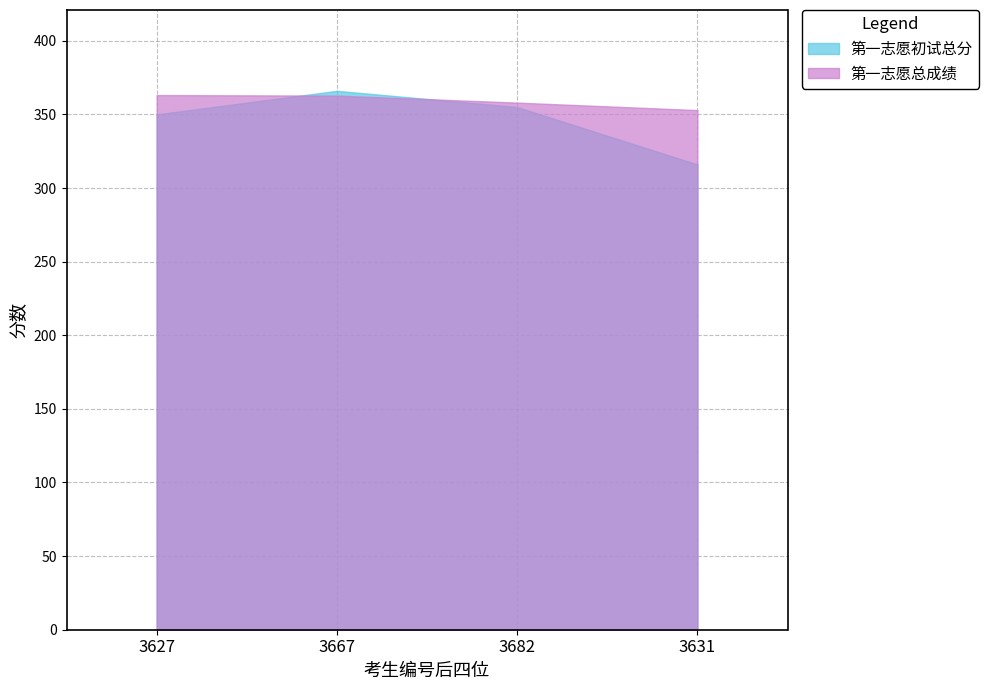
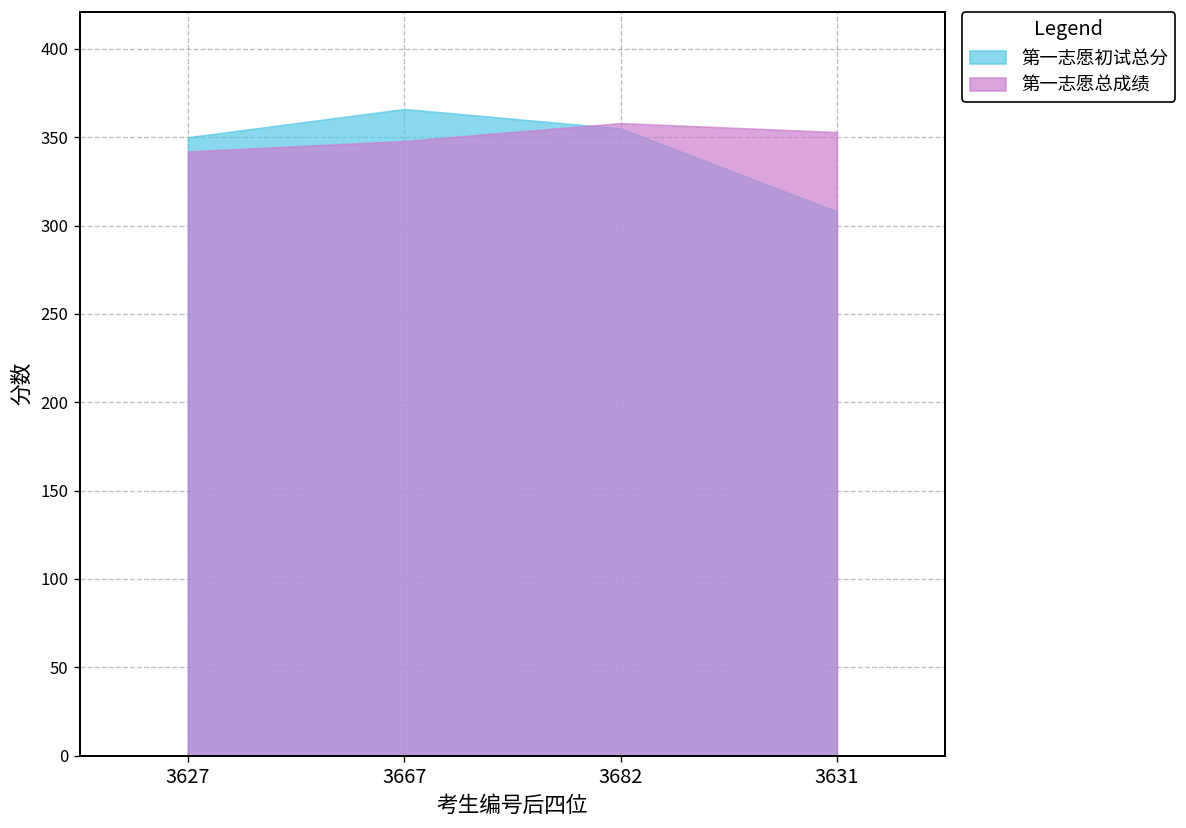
第一志愿总成绩, 3627: 363 -> 342
第一志愿总成绩, 3667: 363 -> 348
第一志愿初试总分, 3631: 316 -> 308
